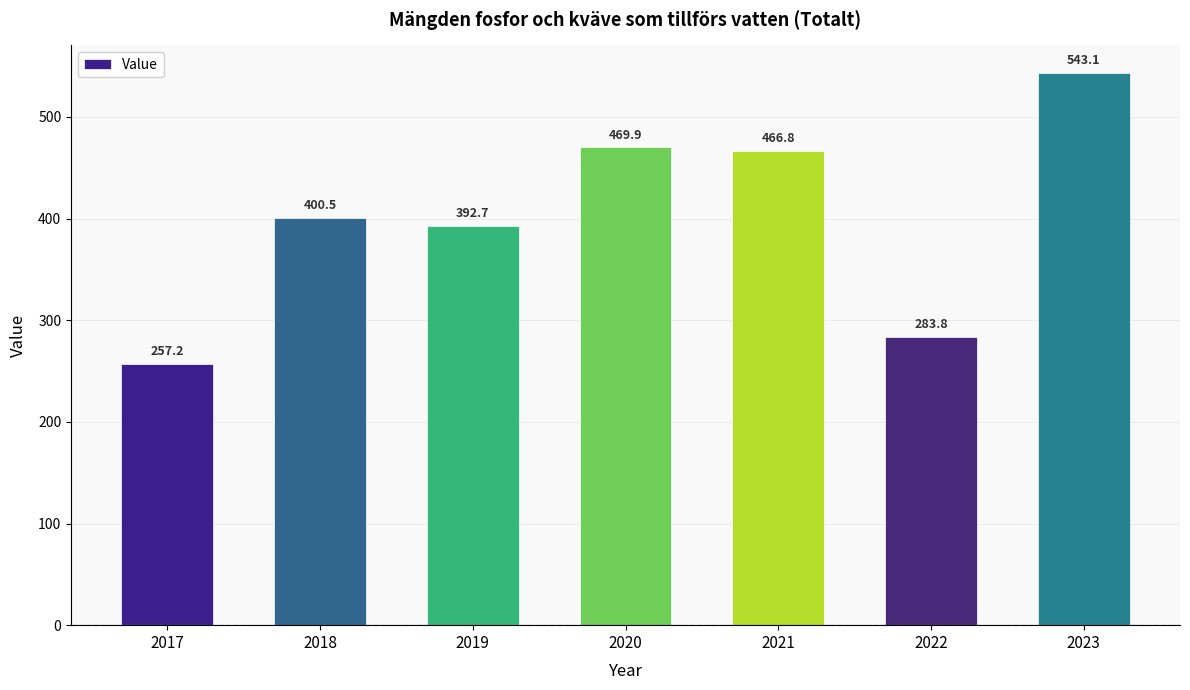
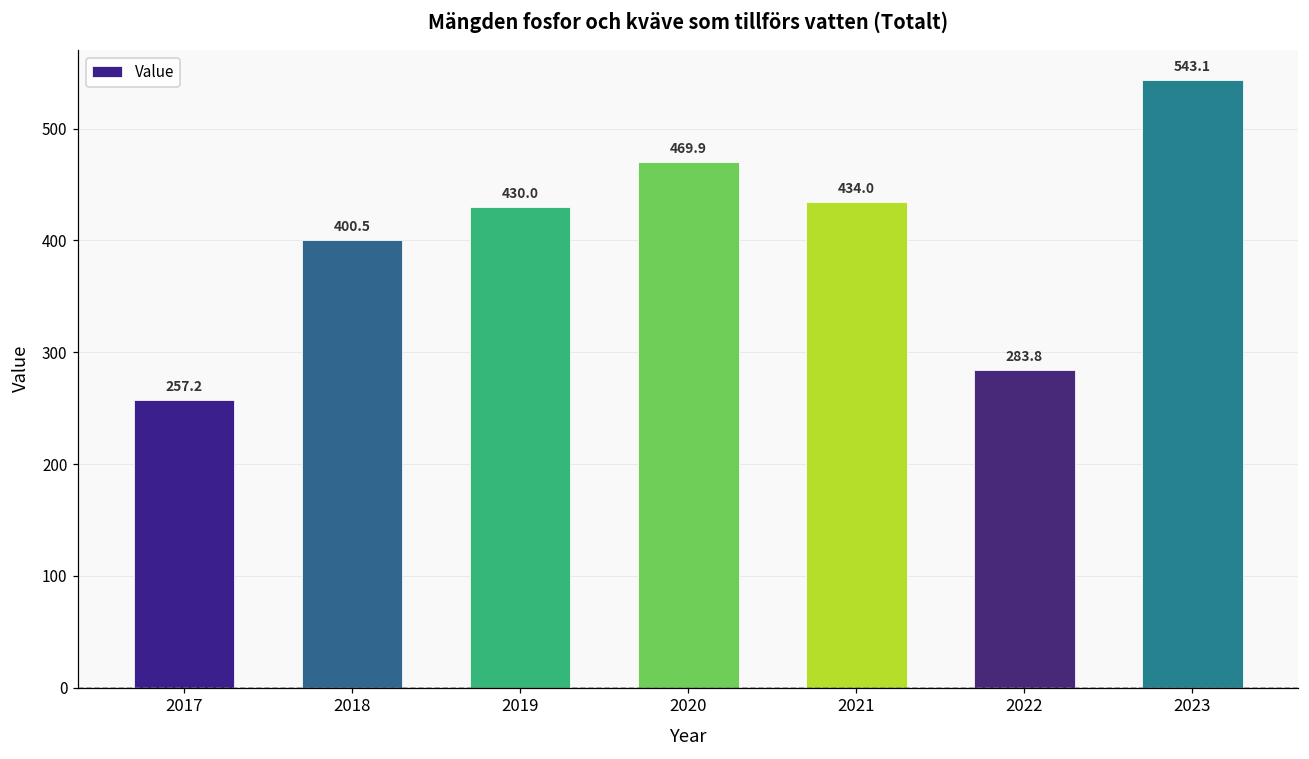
2019: 392.7 -> 430.0
2021: 466.8 -> 434.0
